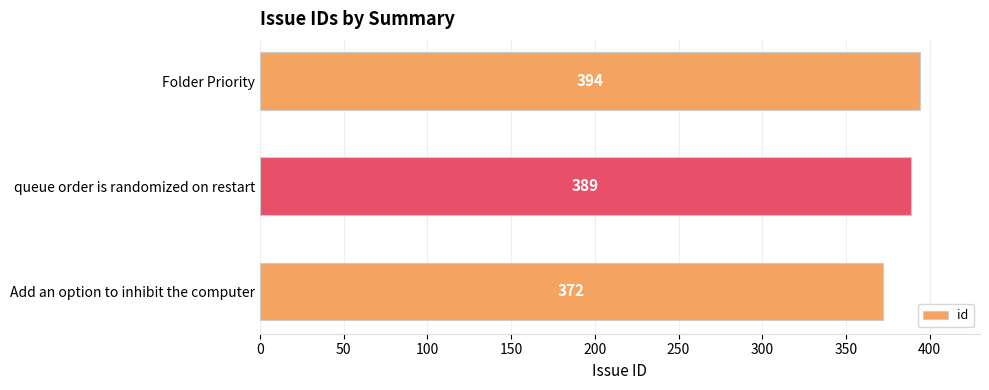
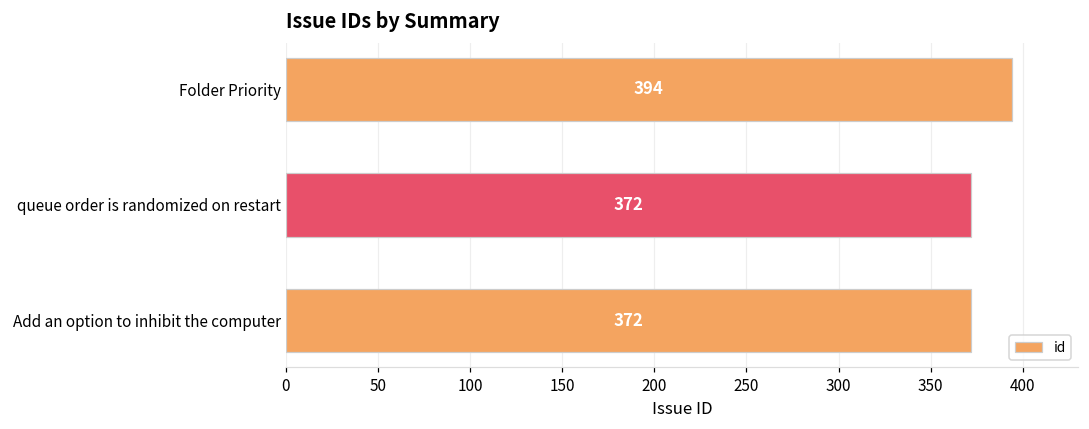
queue order is randomized on restart: 389 -> 372
